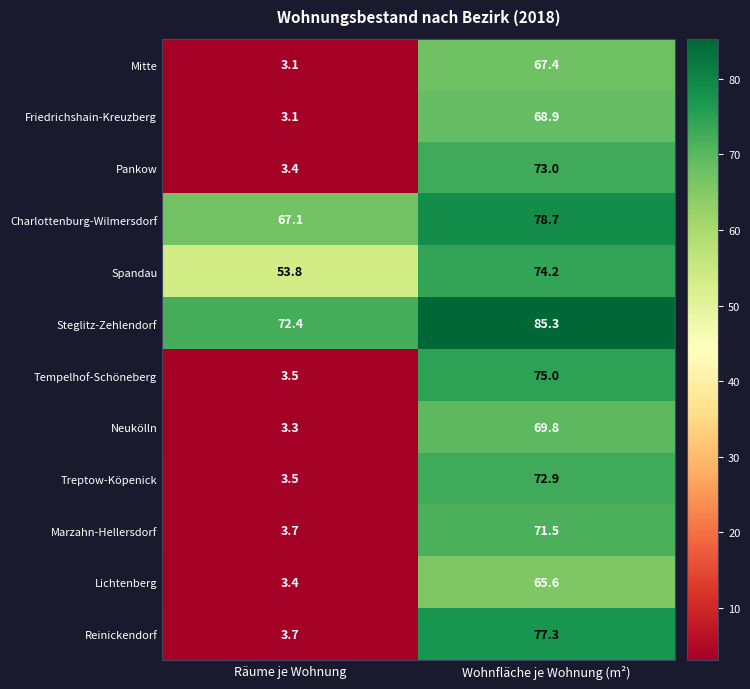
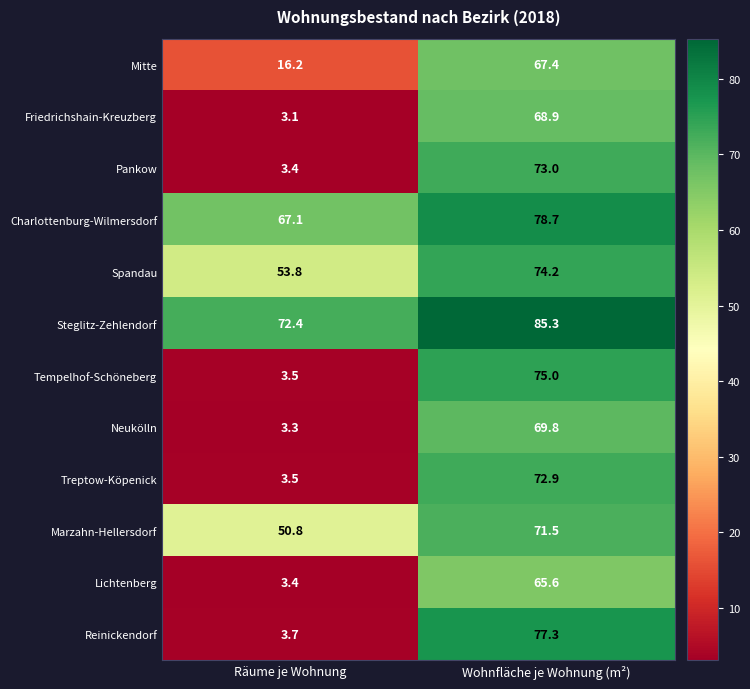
Mitte, Räume je Wohnung: 3.1 -> 16.2
Marzahn-Hellersdorf, Räume je Wohnung: 3.7 -> 50.8
